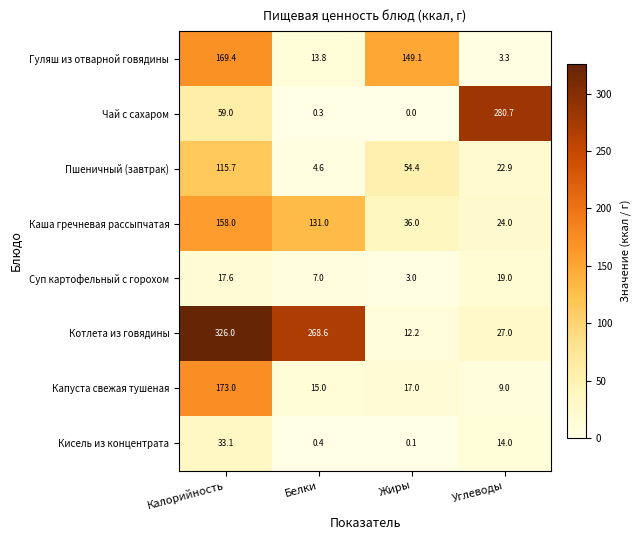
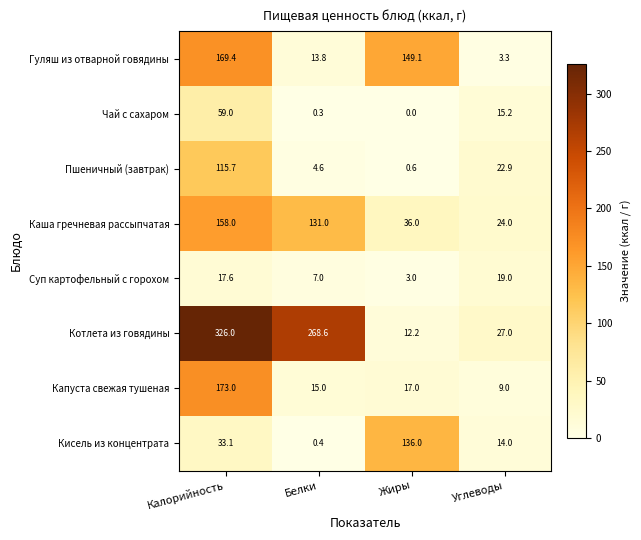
Чай с сахаром, Углеводы: 280.7 -> 15.2
Пшеничный (завтрак), Жиры: 54.4 -> 0.6
Кисель из концентрата, Жиры: 0.1 -> 136.0
